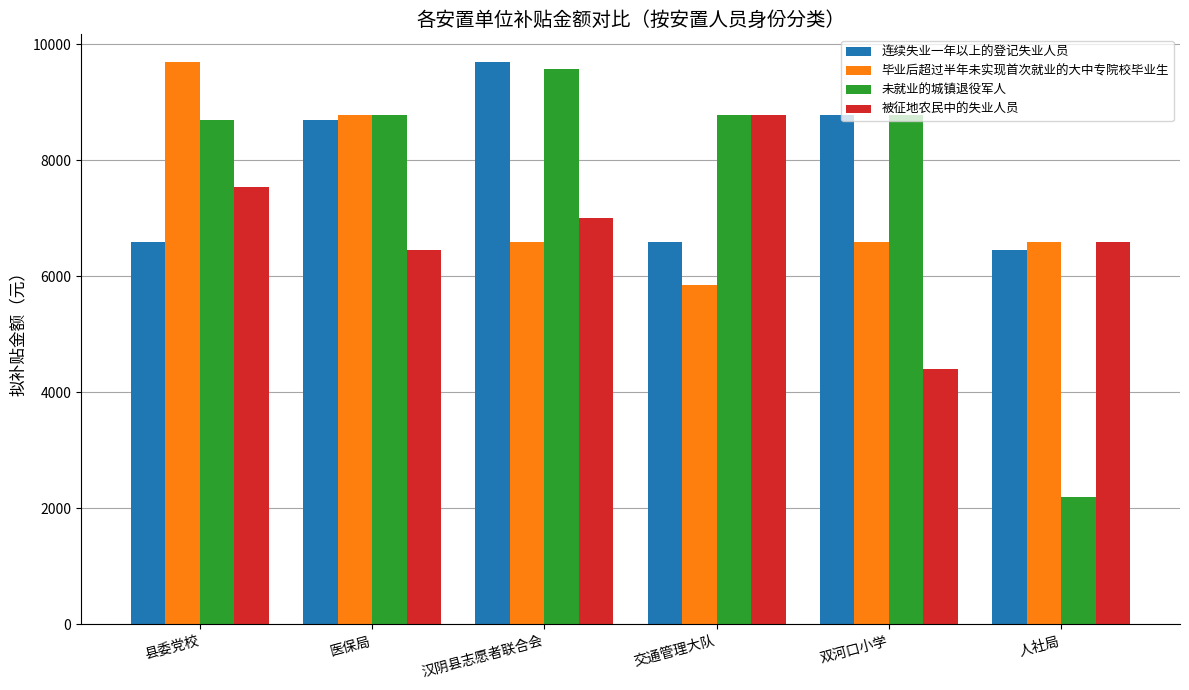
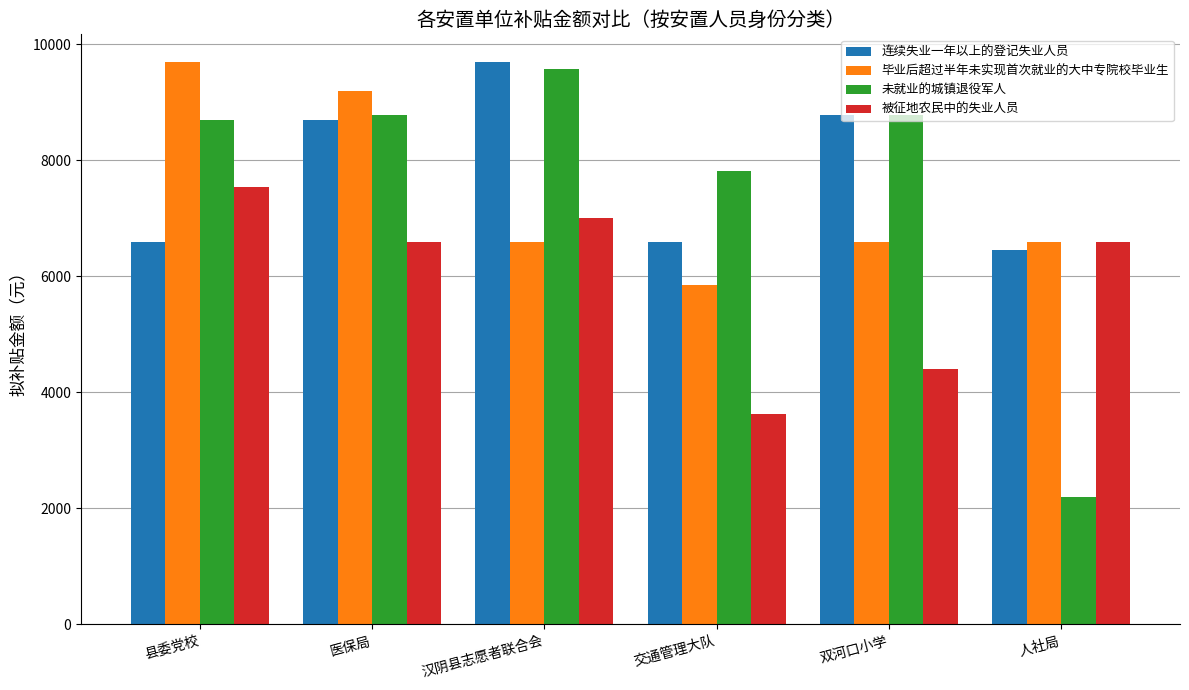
毕业后超过半年未实现首次就业的大中专院校毕业生, 医保局: 8800 -> 9200
被征地农民中的失业人员, 医保局: 6500 -> 6600
未就业的城镇退役军人, 交通管理大队: 8800 -> 7800
被征地农民中的失业人员, 交通管理大队: 8800 -> 3600
